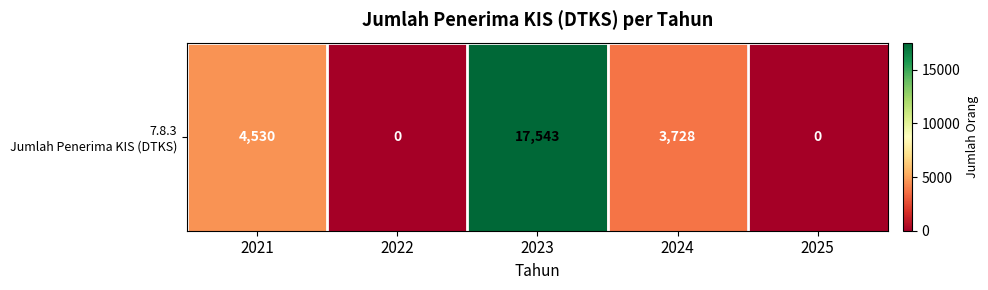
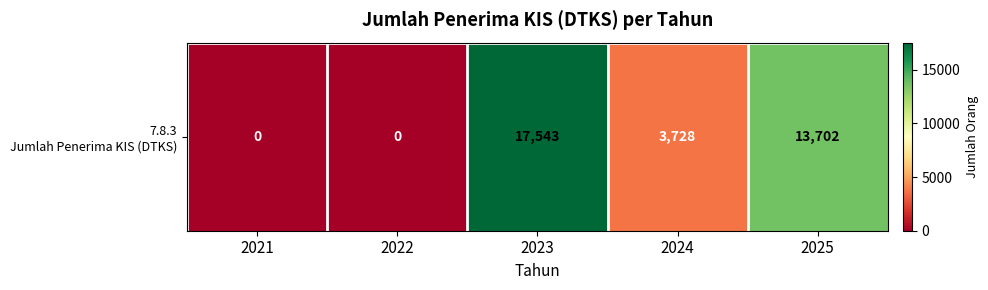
7.8.3 Jumlah Penerima KIS (DTKS), 2021: 4,530 -> 0
7.8.3 Jumlah Penerima KIS (DTKS), 2025: 0 -> 13,702
